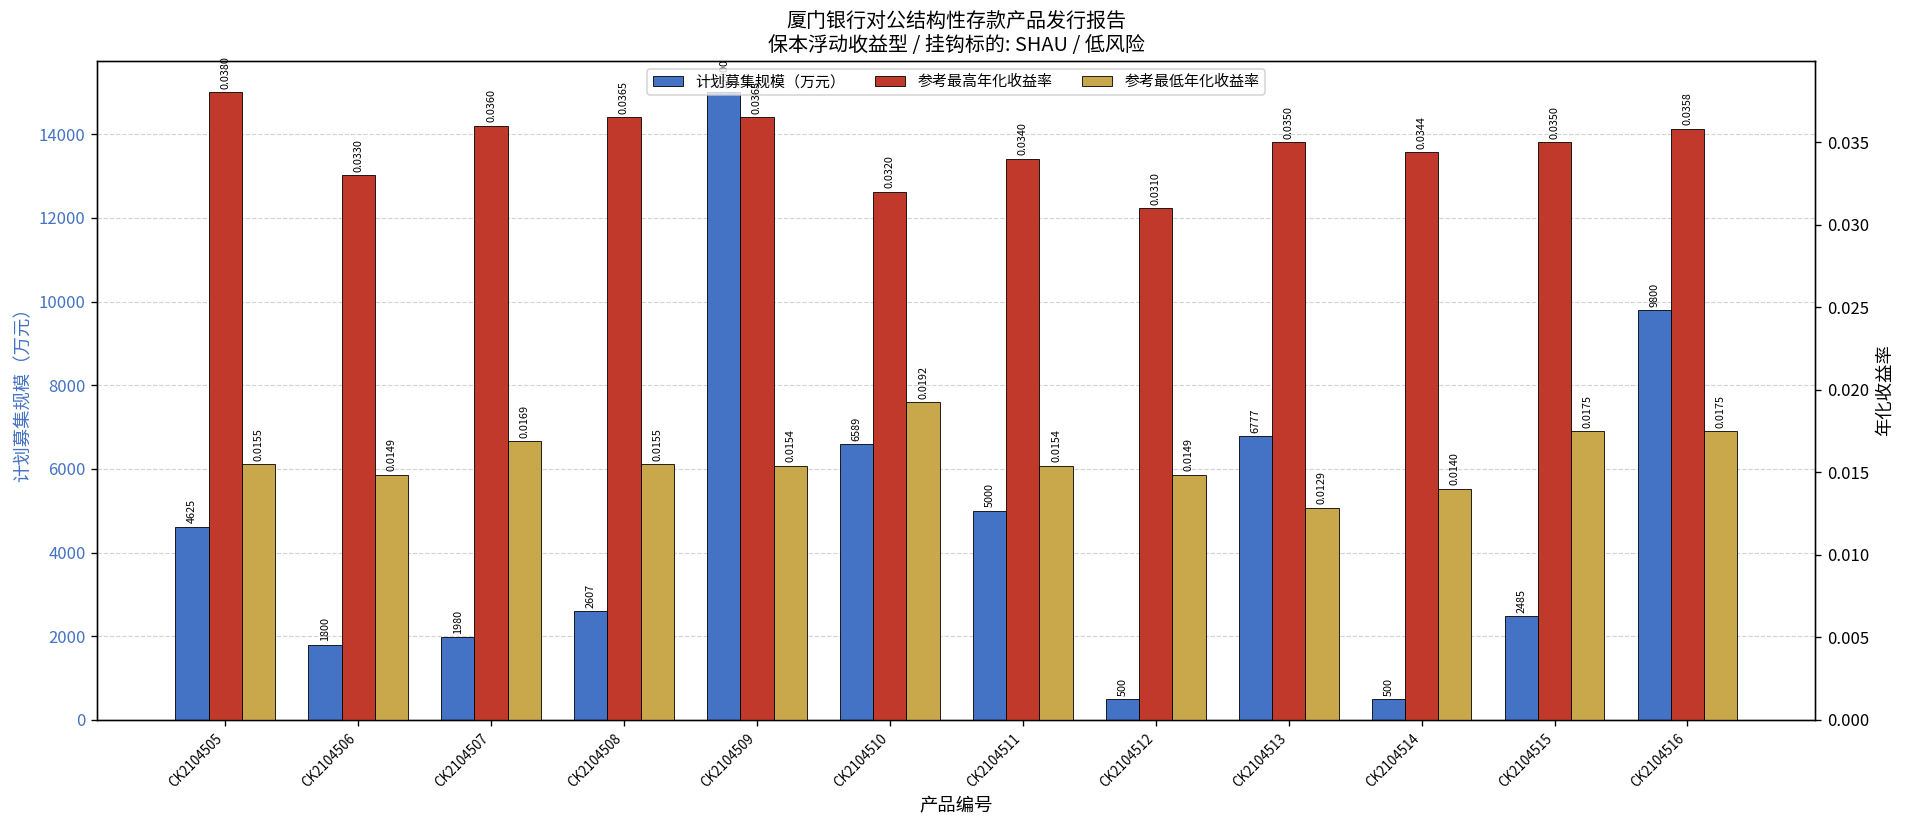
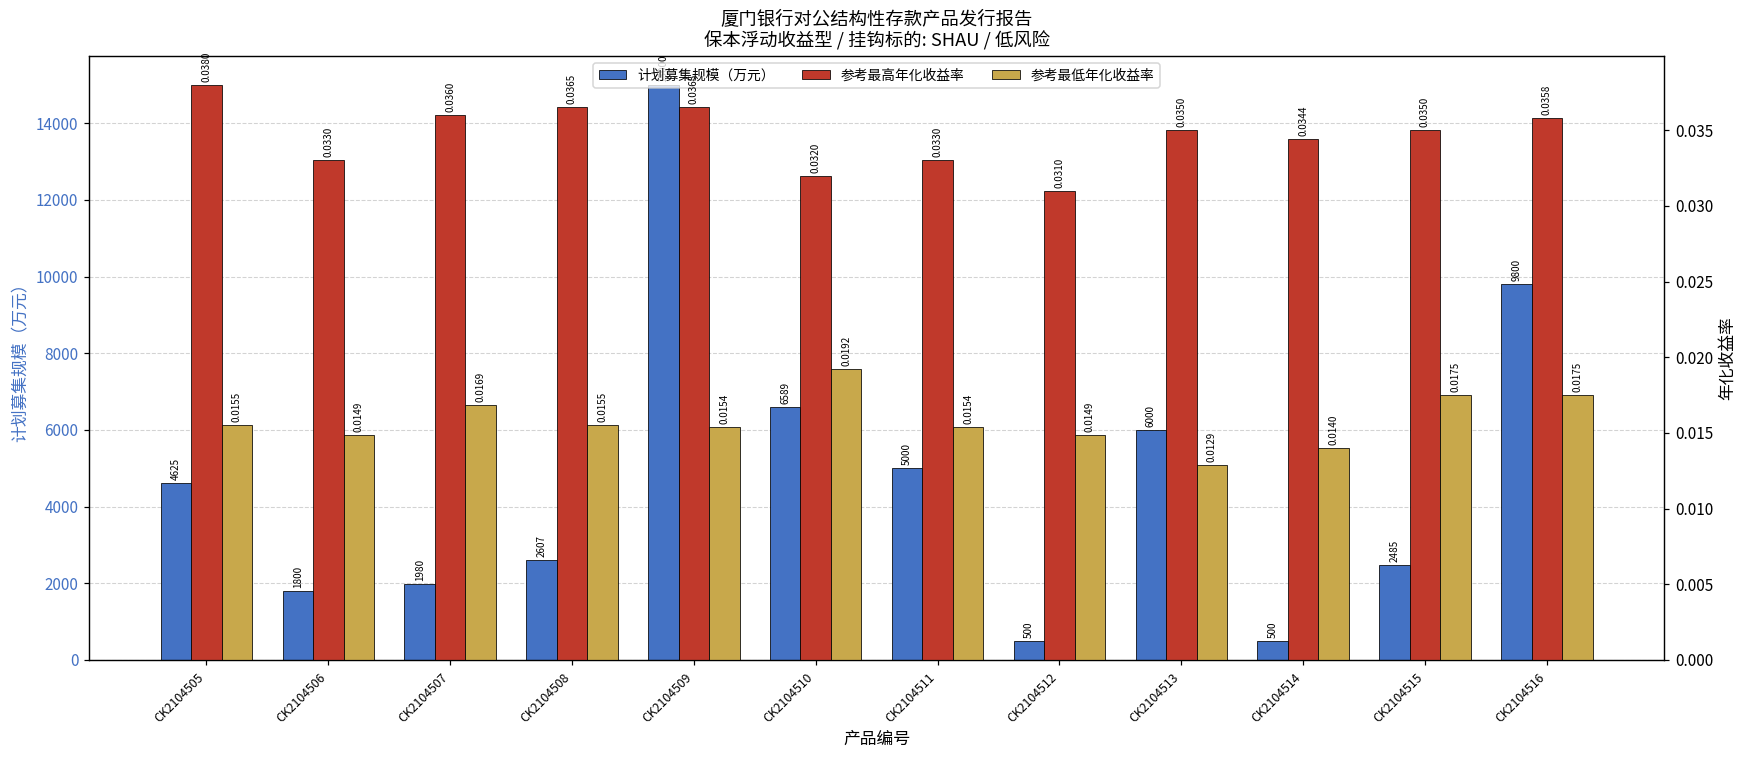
计划募集规模（万元）, CK2104513: 6777 -> 6000
参考最高年化收益率, CK2104511: 0.0340 -> 0.0330
